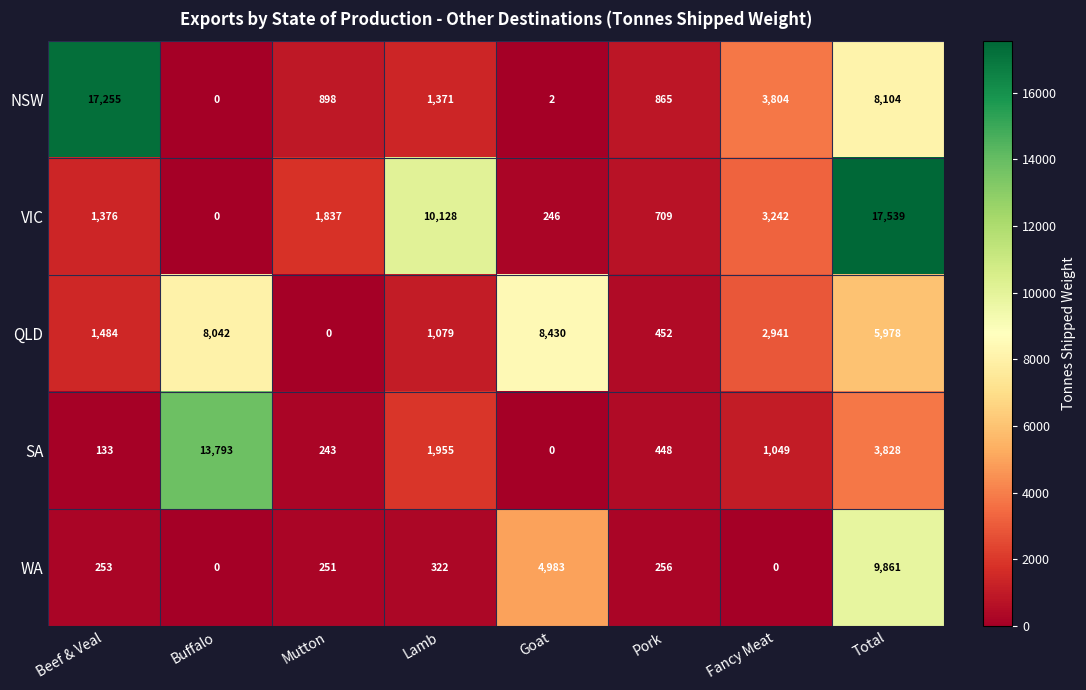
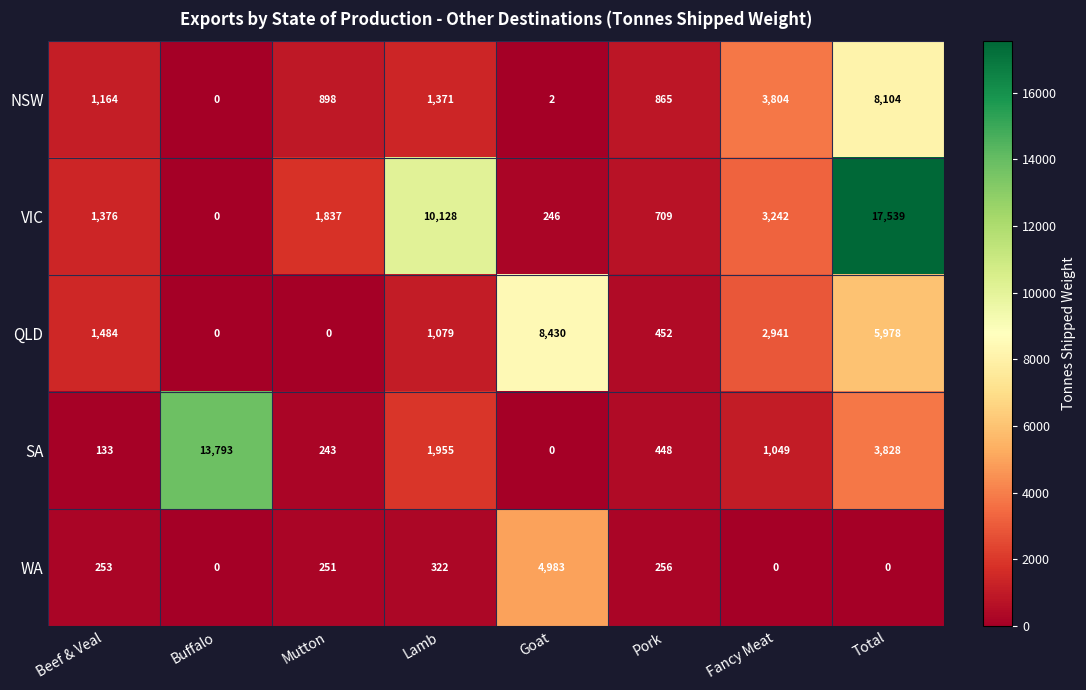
NSW, Beef & Veal: 17,255 -> 1,164
QLD, Buffalo: 8,042 -> 0
WA, Total: 9,861 -> 0
